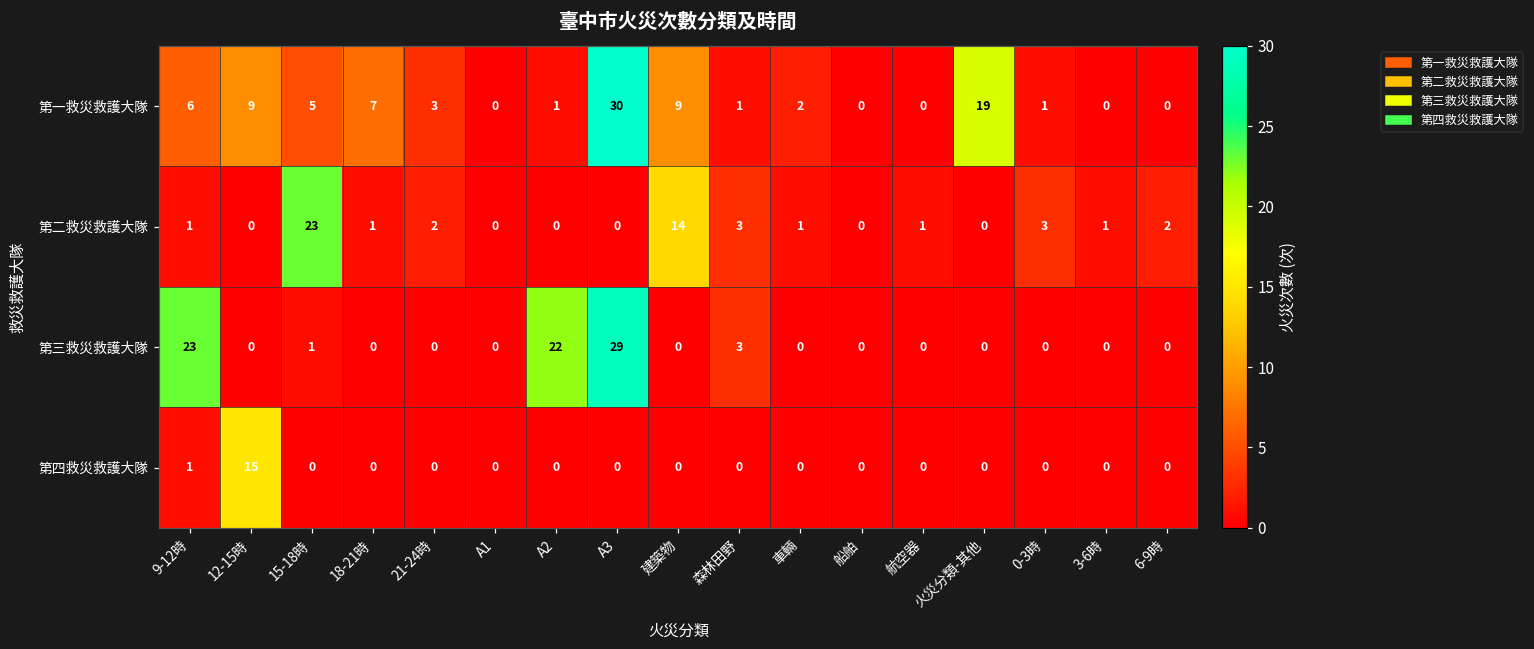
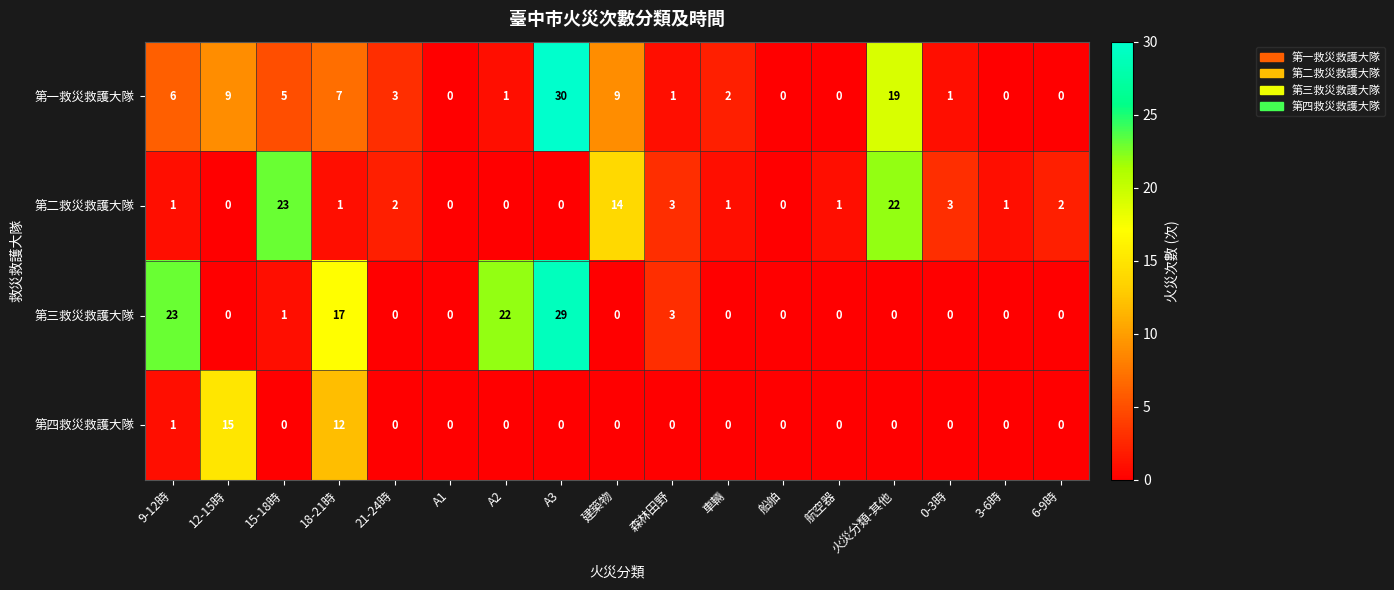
第二救災救護大隊, 火災分類-其他: 0 -> 22
第三救災救護大隊, 18-21時: 0 -> 17
第四救災救護大隊, 18-21時: 0 -> 12
